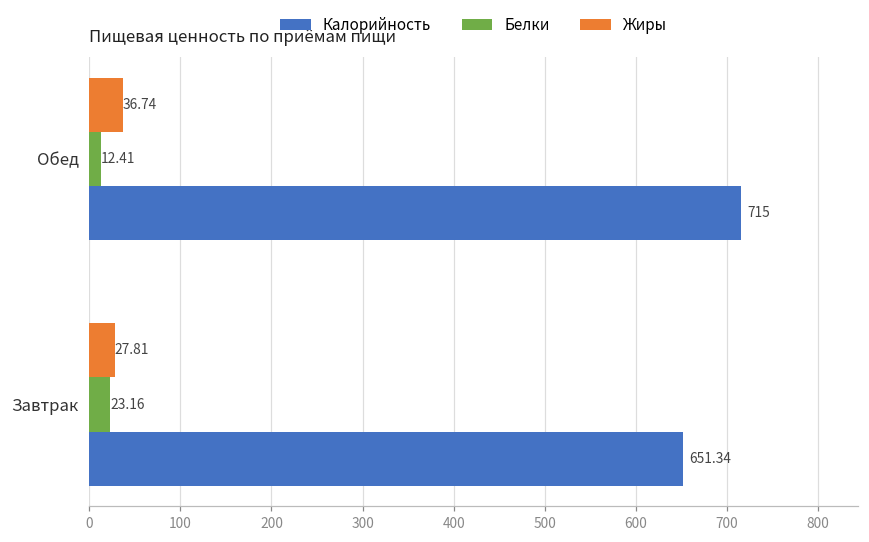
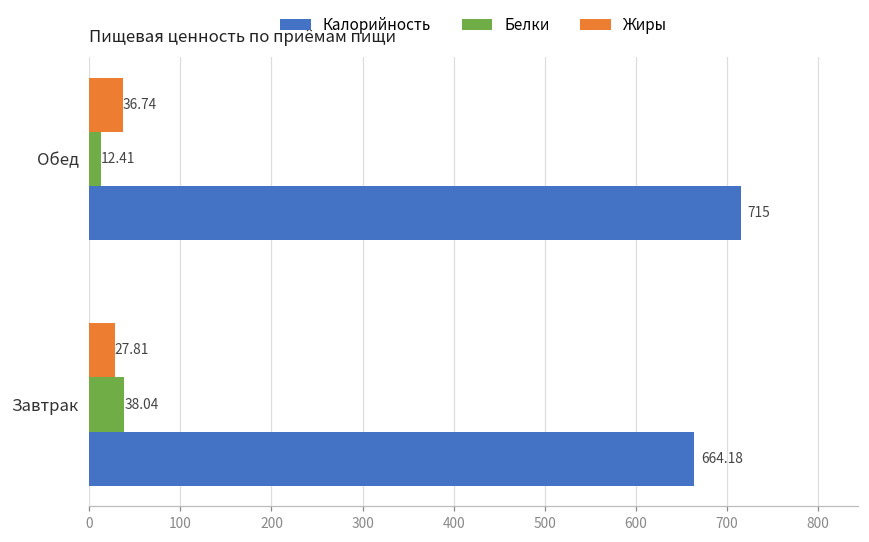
Белки, Завтрак: 23.16 -> 38.04
Калорийность, Завтрак: 651.34 -> 664.18
